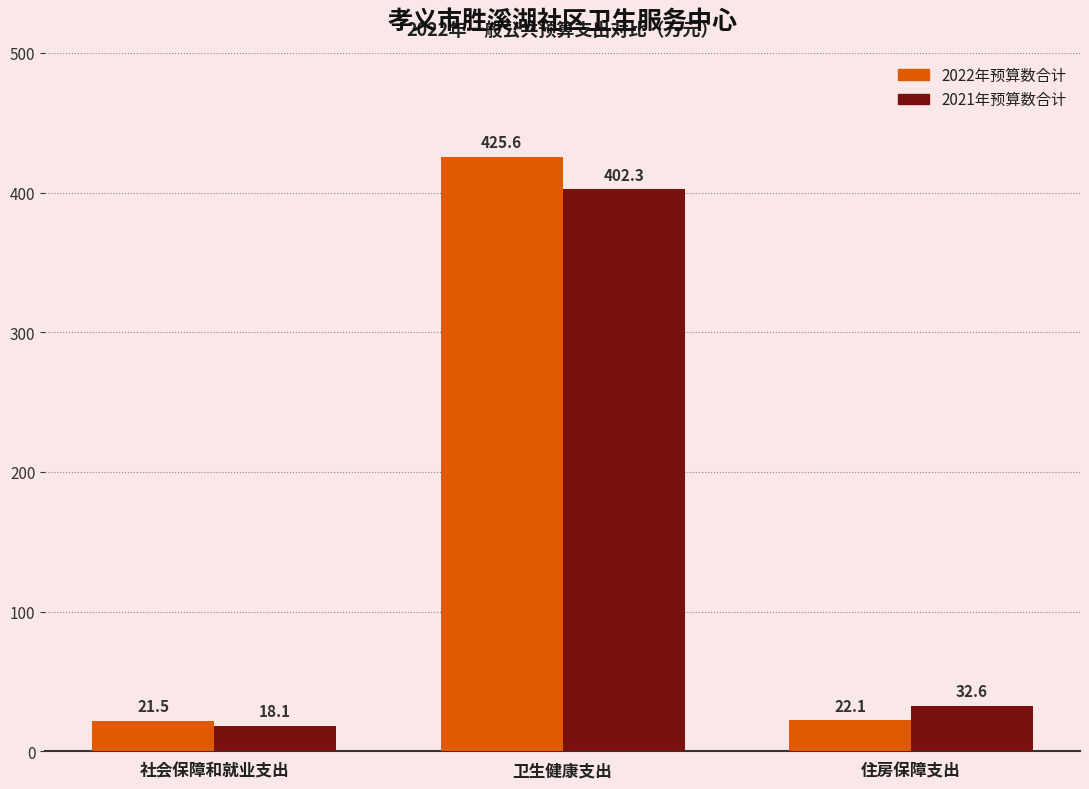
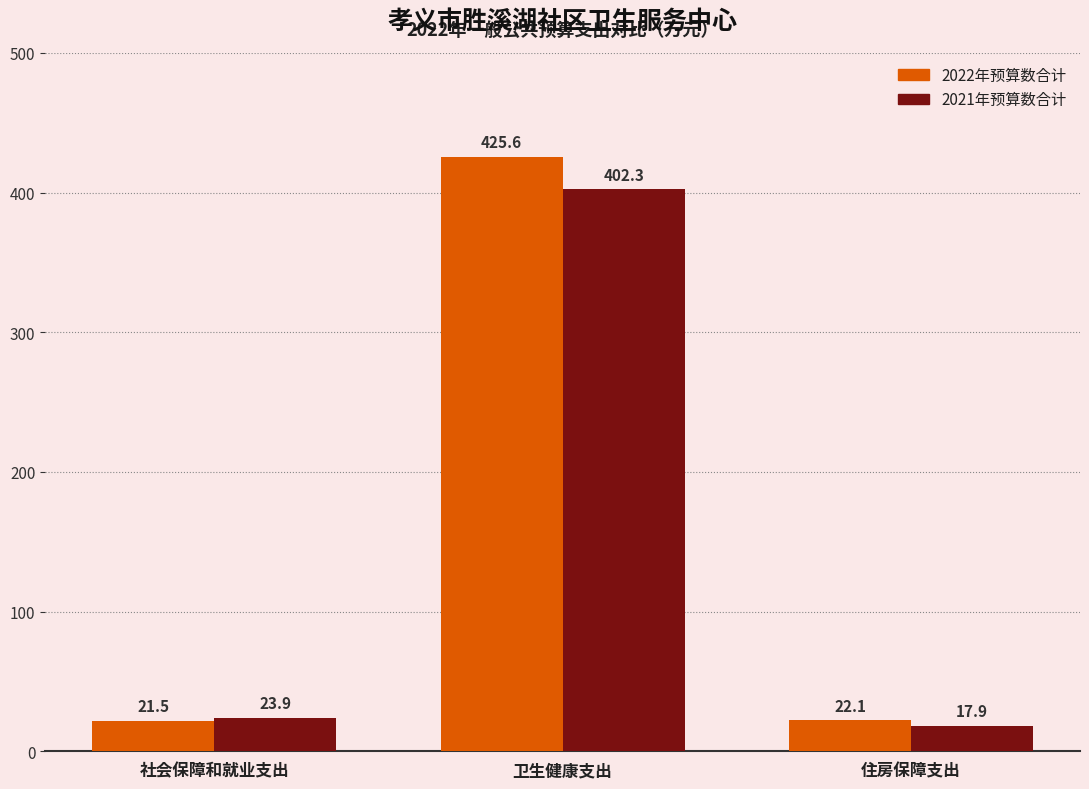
2021年预算数合计, 社会保障和就业支出: 18.1 -> 23.9
2021年预算数合计, 住房保障支出: 32.6 -> 17.9
